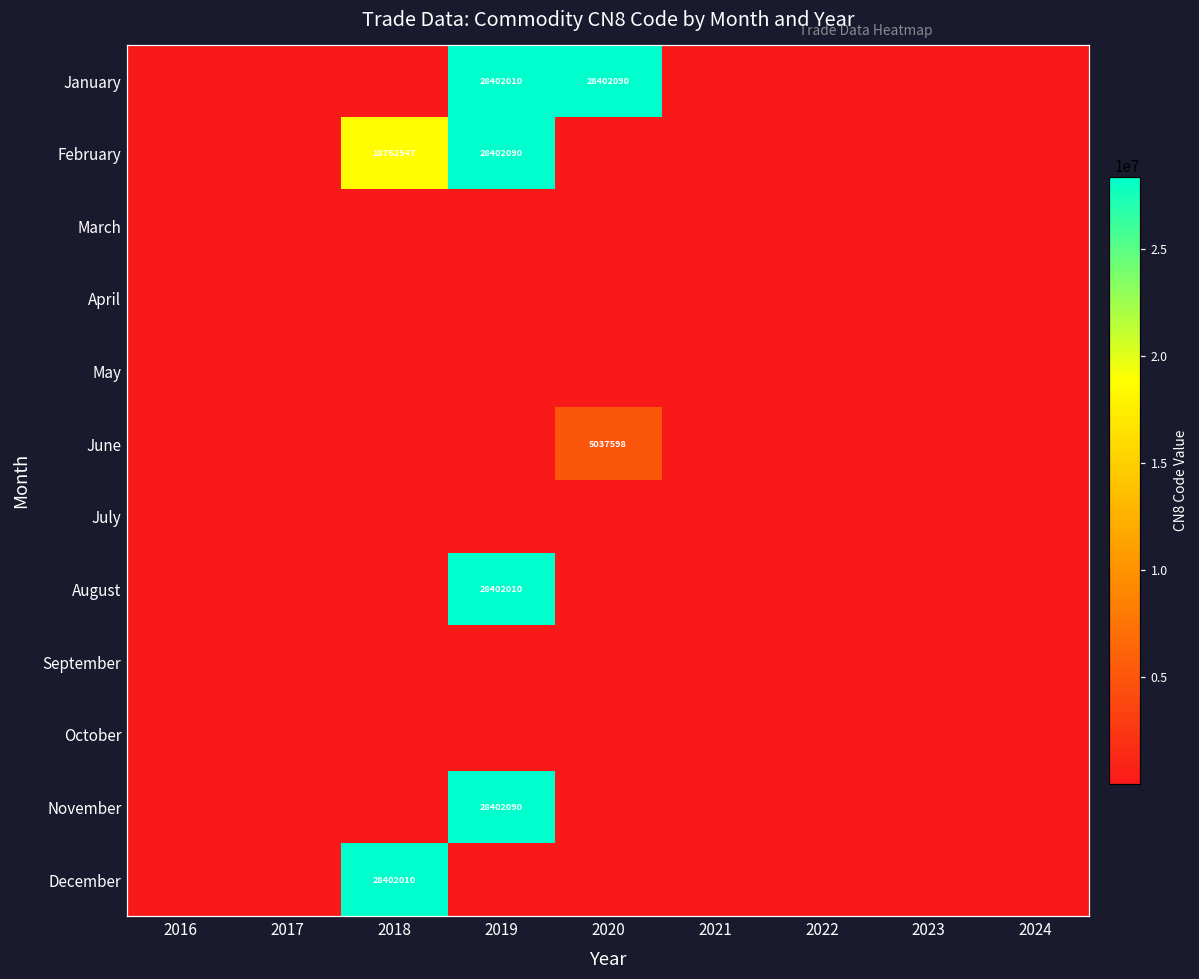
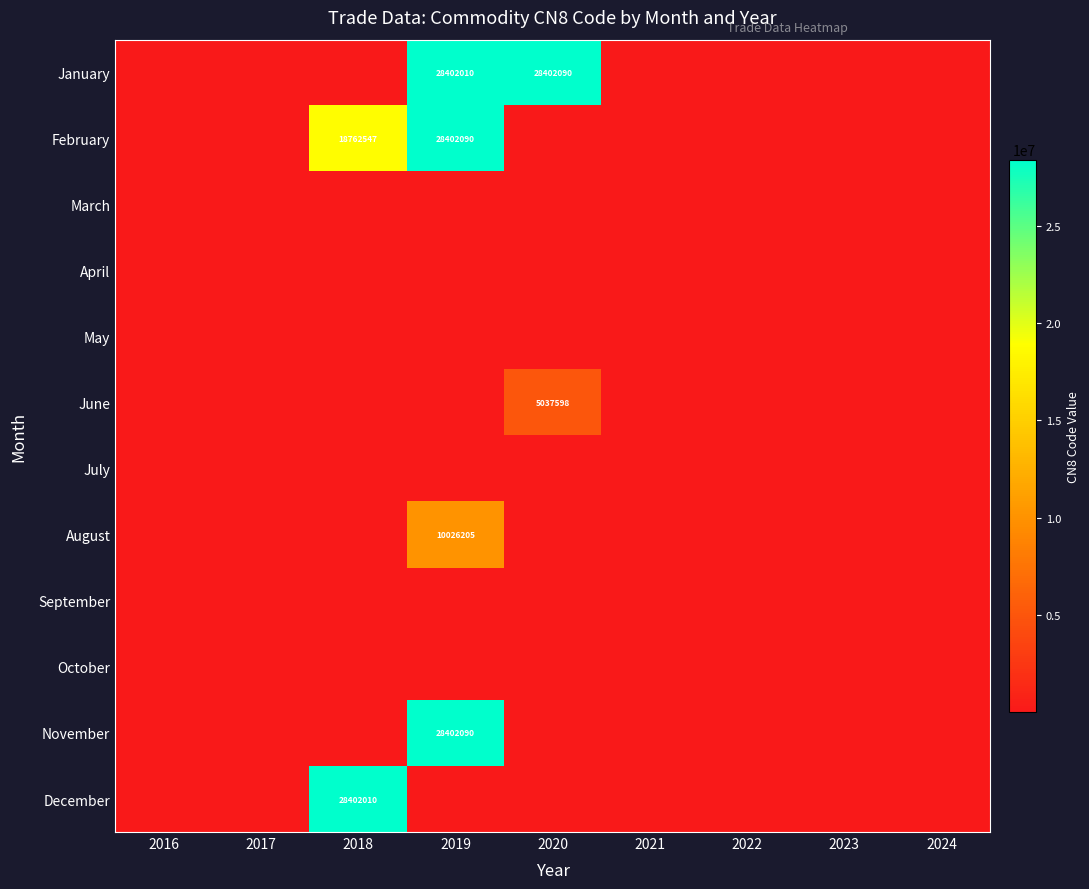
August, 2019: 28402010 -> 10026205
